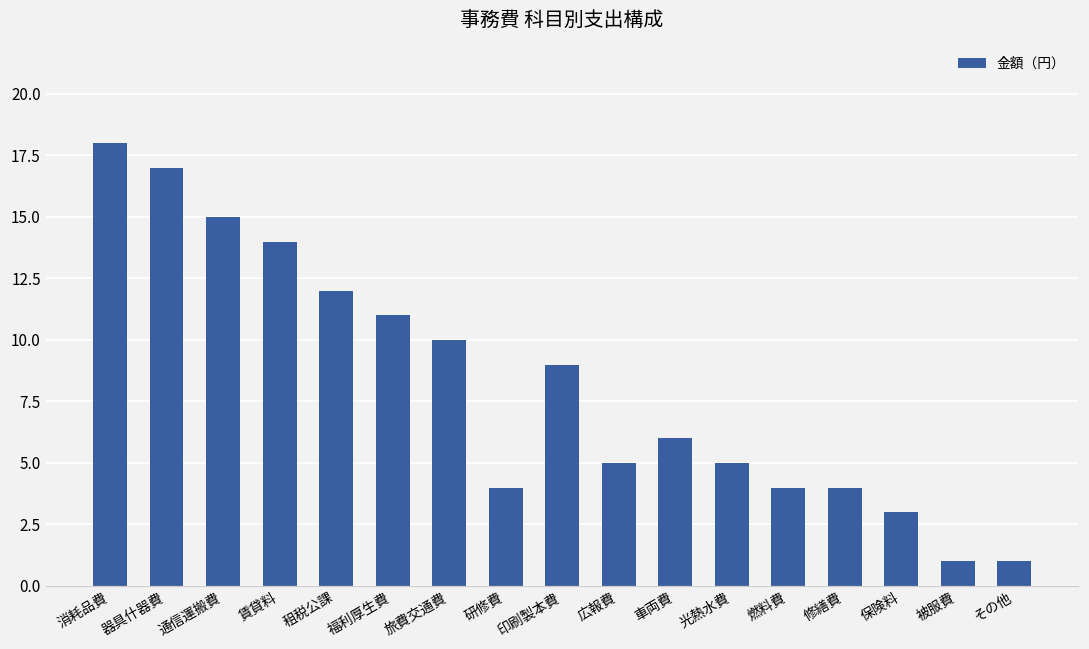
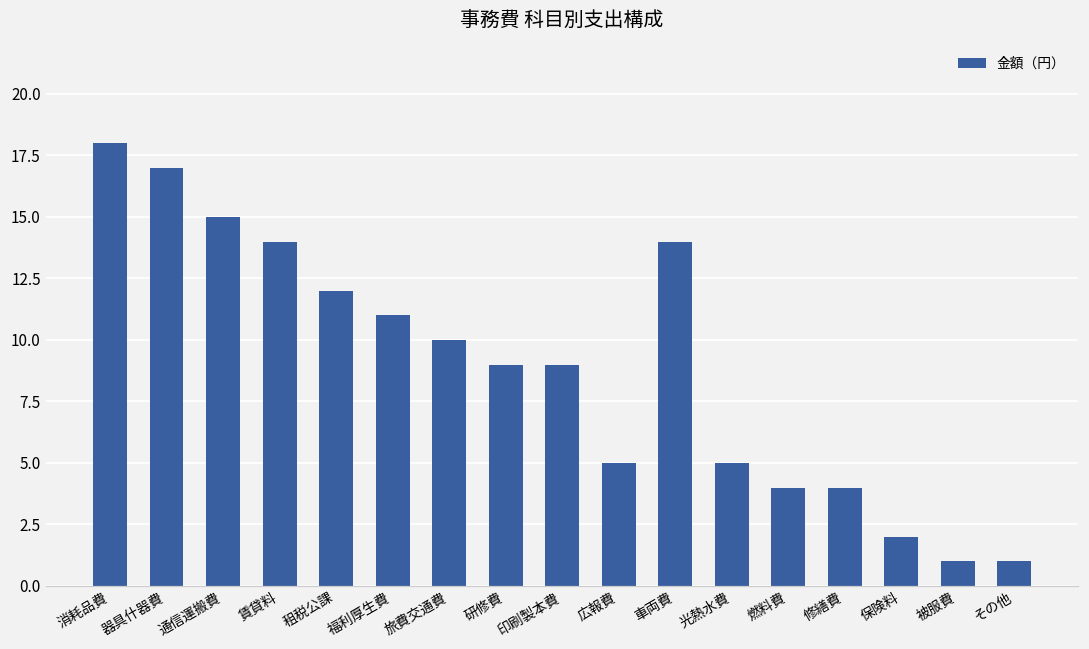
研修費: 4 -> 9
車両費: 6 -> 14
保険料: 3 -> 2
